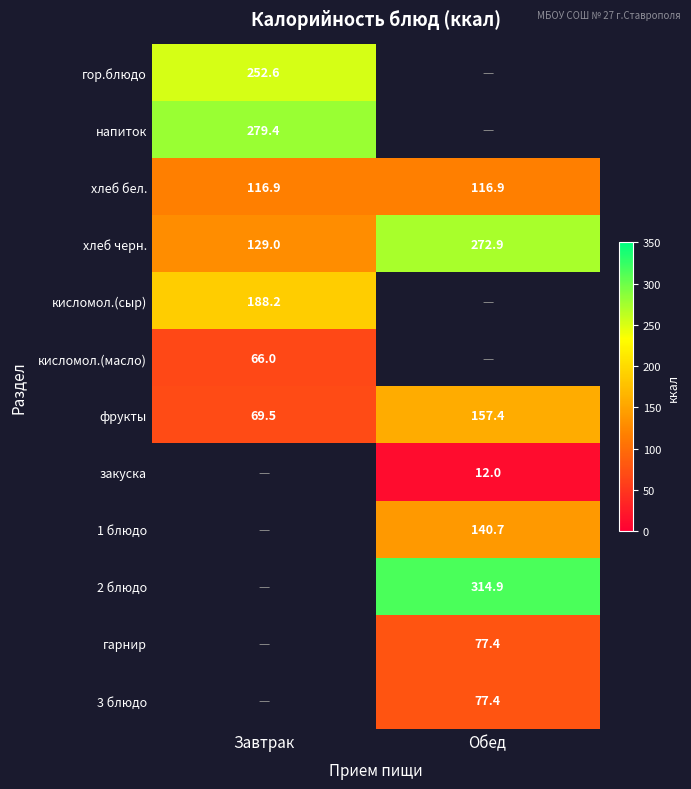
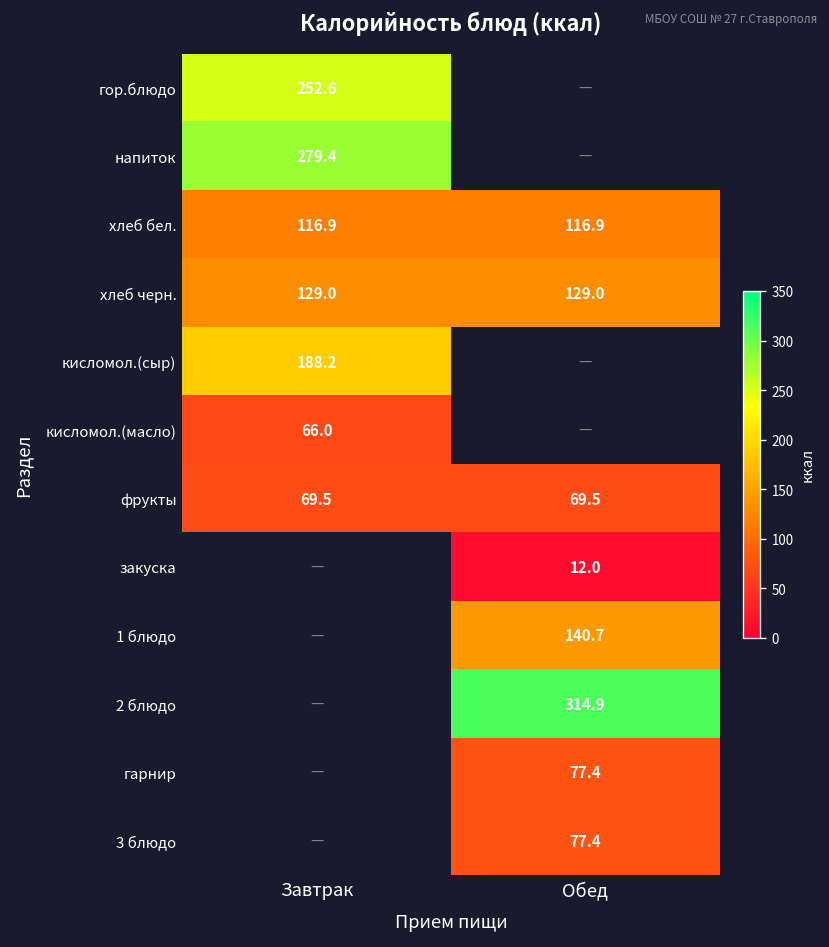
хлеб черн., Обед: 272.9 -> 129.0
фрукты, Обед: 157.4 -> 69.5
